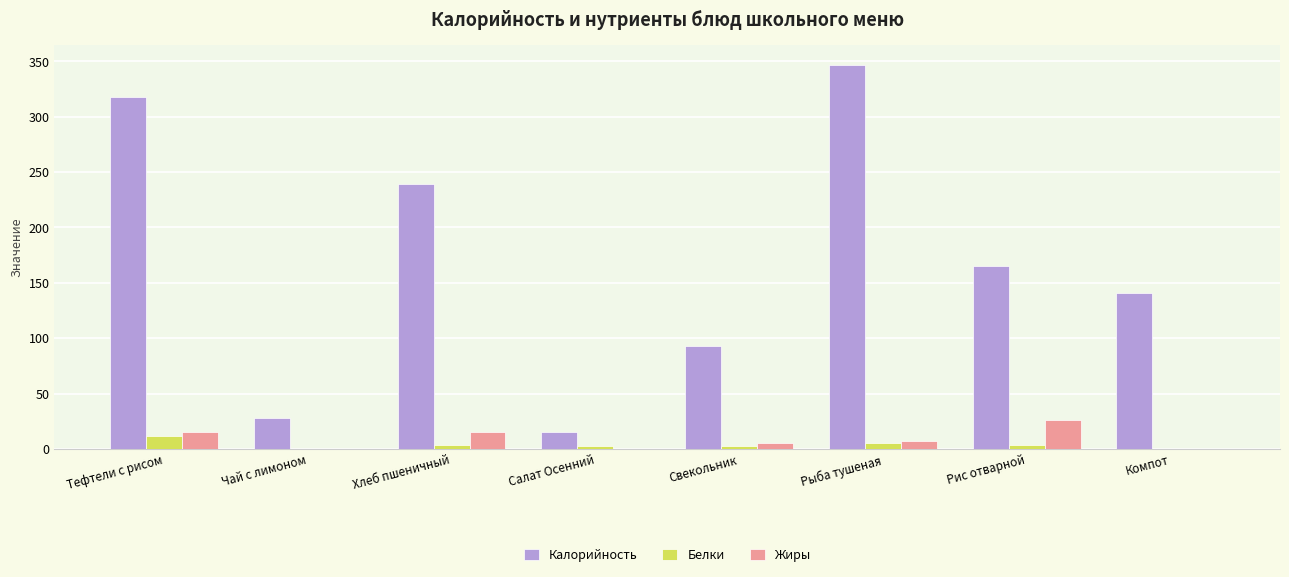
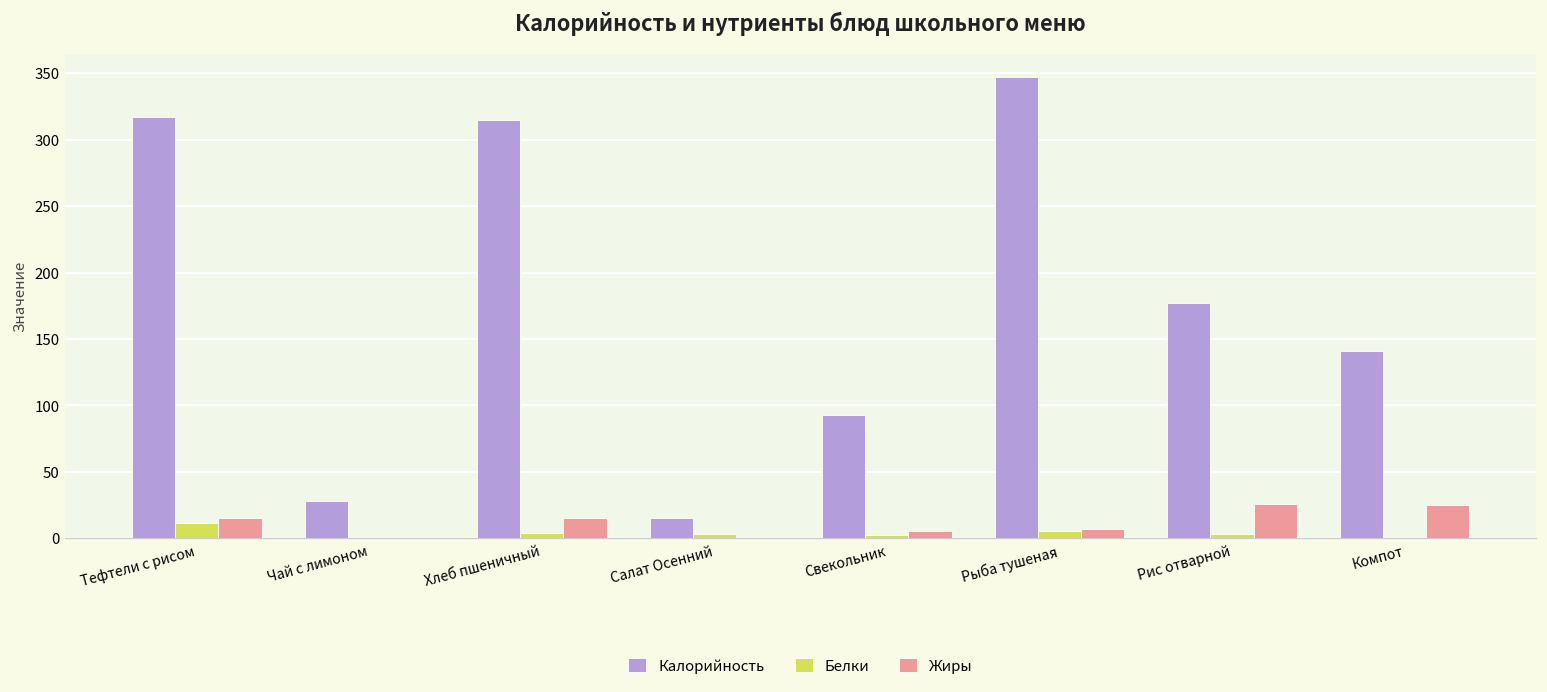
Калорийность, Хлеб пшеничный: 239 -> 315
Калорийность, Рис отварной: 165 -> 177
Жиры, Компот: 0 -> 25
